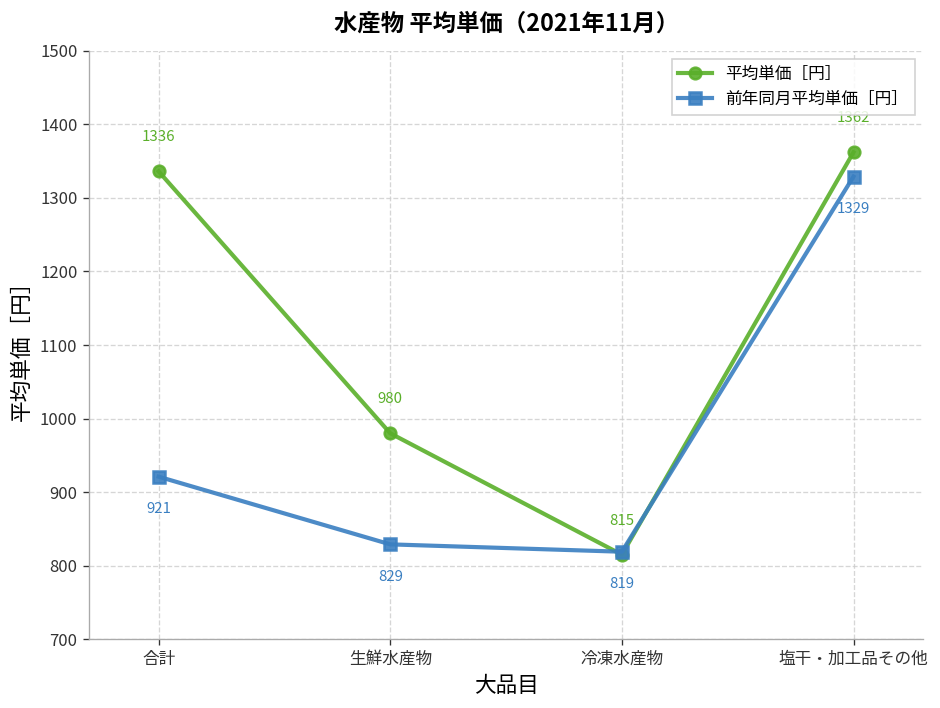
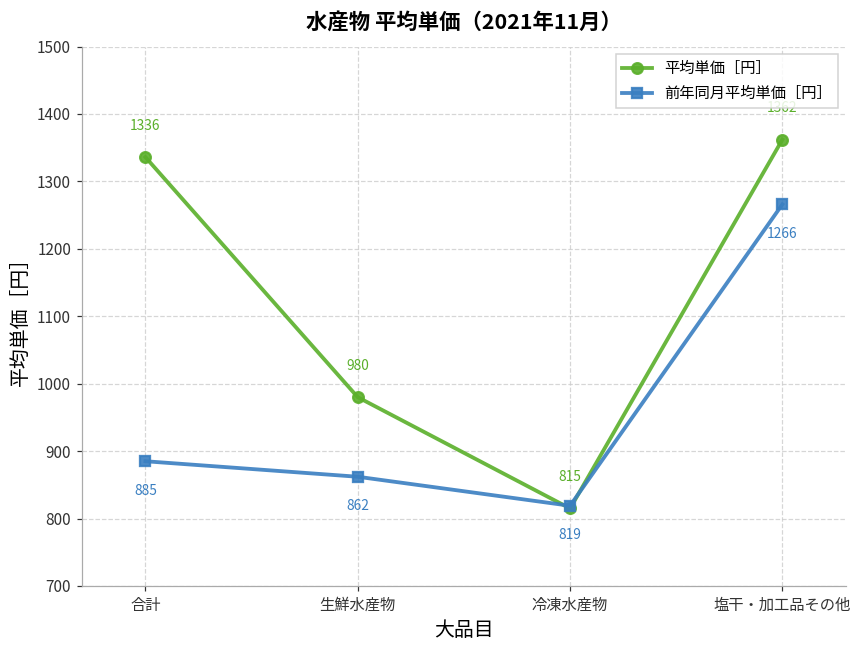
前年同月平均単価［円］, 合計: 921 -> 885
前年同月平均単価［円］, 生鮮水産物: 829 -> 862
前年同月平均単価［円］, 塩干・加工品その他: 1329 -> 1266
